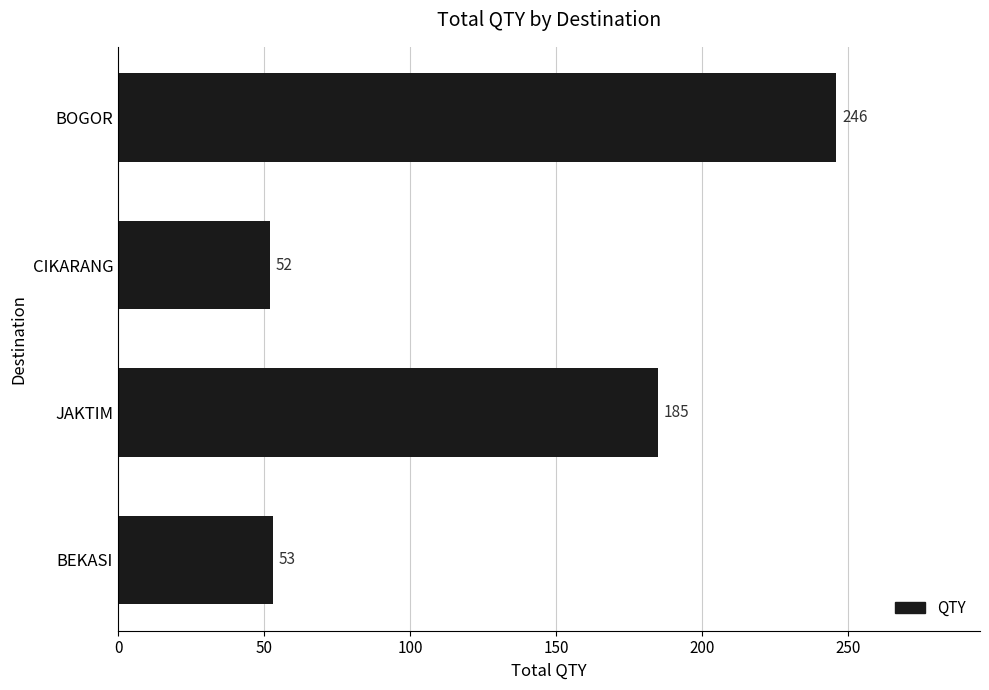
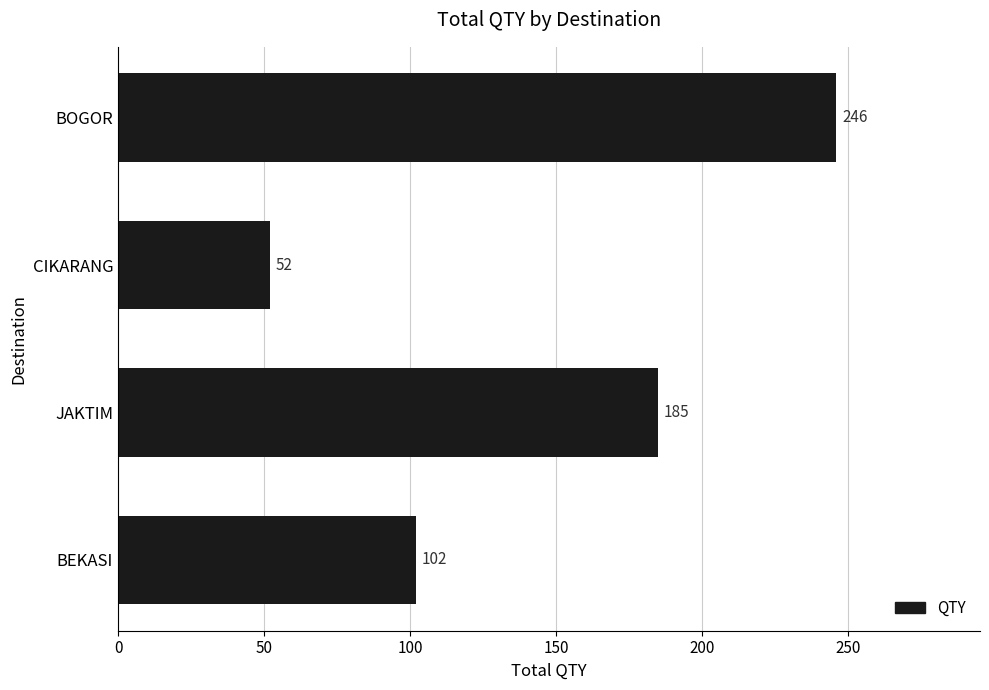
BEKASI: 53 -> 102
